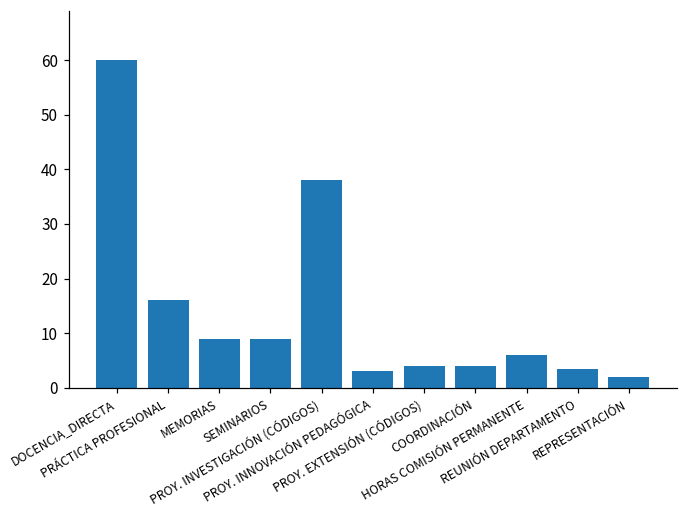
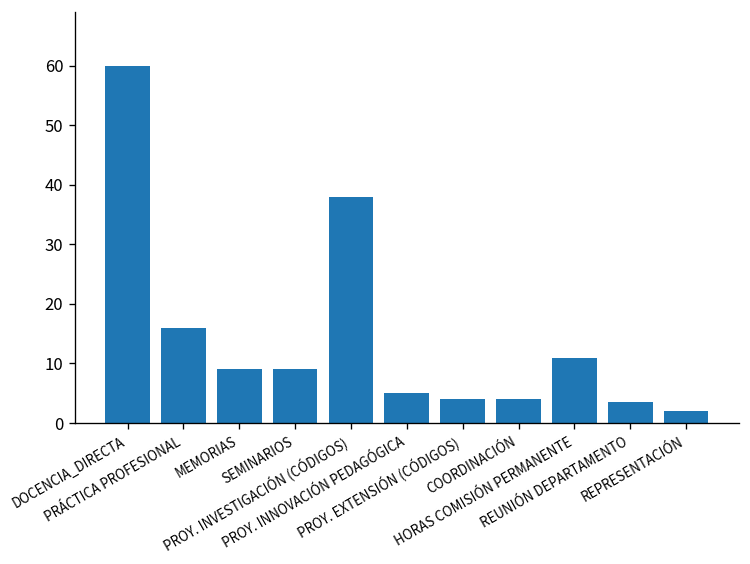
PROY. INNOVACIÓN PEDAGÓGICA: 3 -> 5
HORAS COMISIÓN PERMANENTE: 6 -> 11
